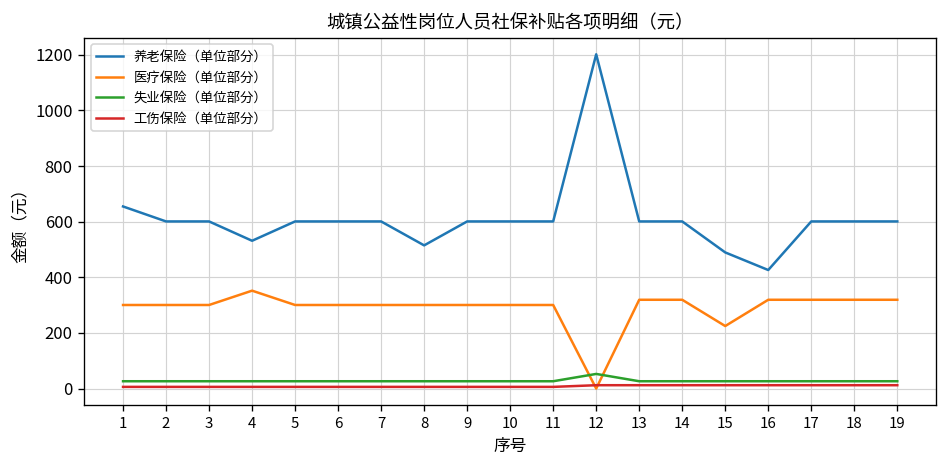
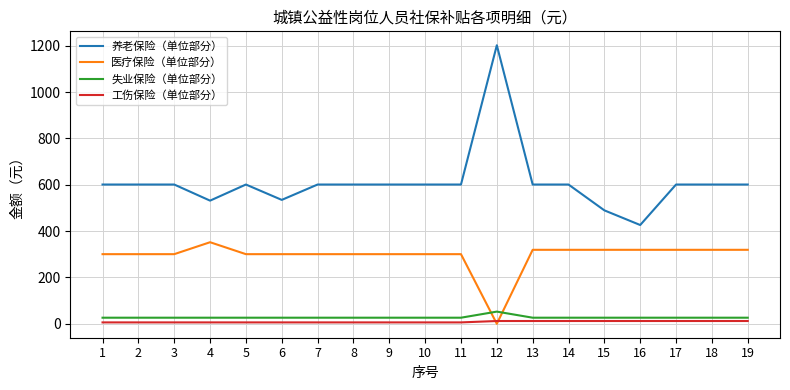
养老保险（单位部分）, 1: 650 -> 600
养老保险（单位部分）, 6: 600 -> 530
养老保险（单位部分）, 8: 510 -> 600
医疗保险（单位部分）, 15: 220 -> 320
